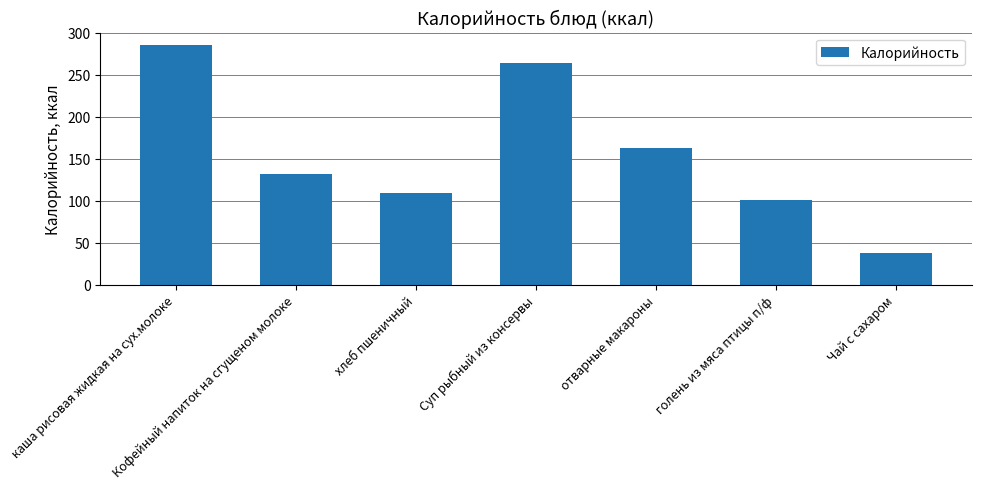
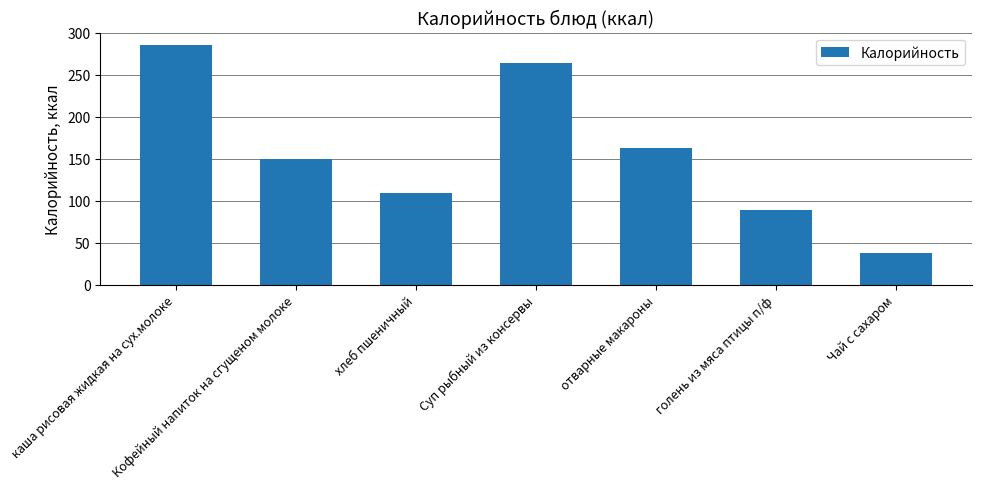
Кофейный напиток на сгущеном молоке: 130 -> 150
голень из мяса птицы п/ф: 100 -> 90
